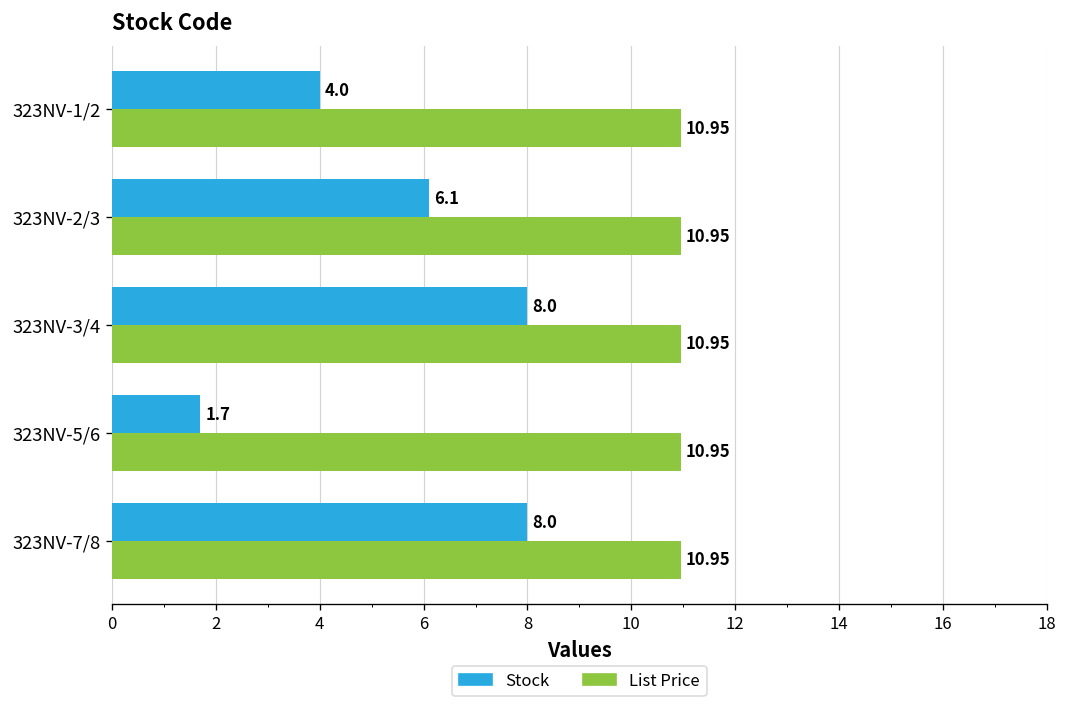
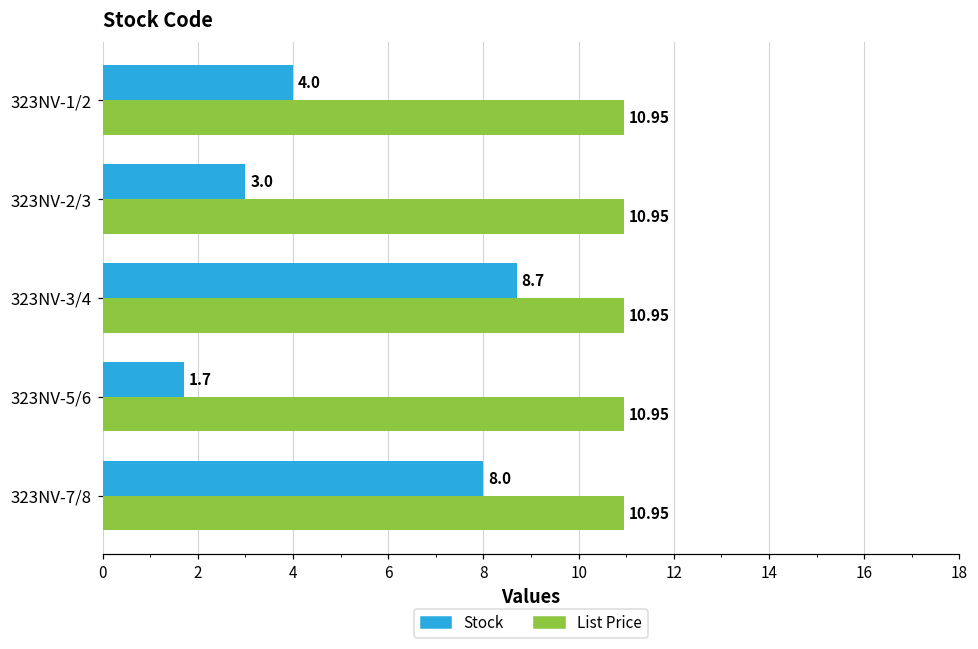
Stock, 323NV-2/3: 6.1 -> 3.0
Stock, 323NV-3/4: 8.0 -> 8.7
